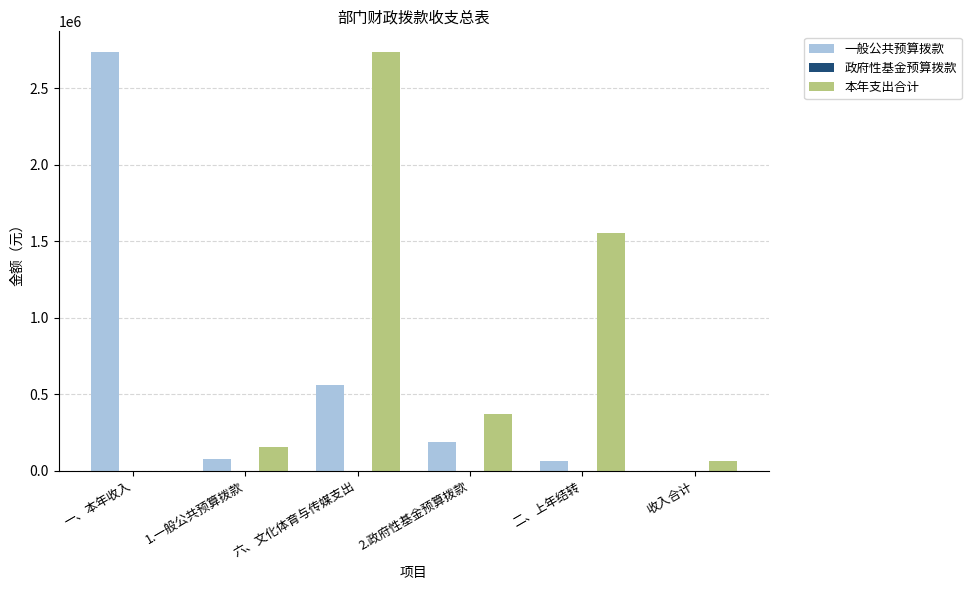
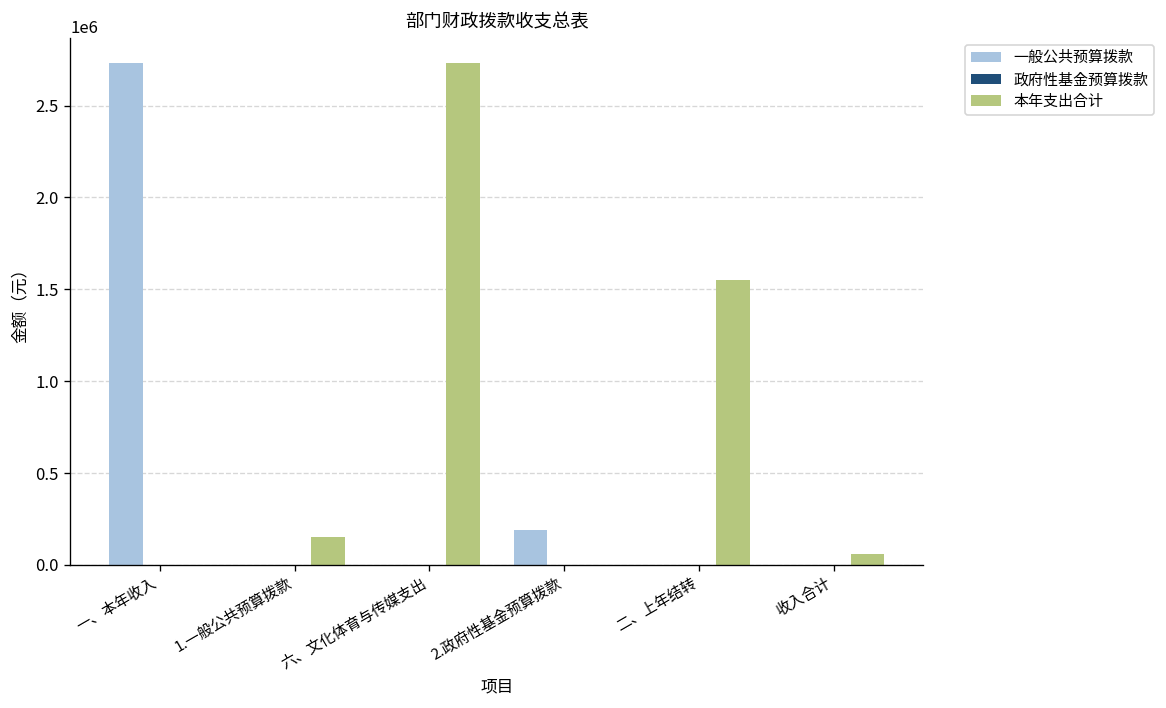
一般公共预算拨款, 1.一般公共预算拨款: 80000 -> 0
一般公共预算拨款, 六、文化体育与传媒支出: 560000 -> 0
本年支出合计, 2.政府性基金预算拨款: 370000 -> 0
一般公共预算拨款, 二、上年结转: 60000 -> 0
